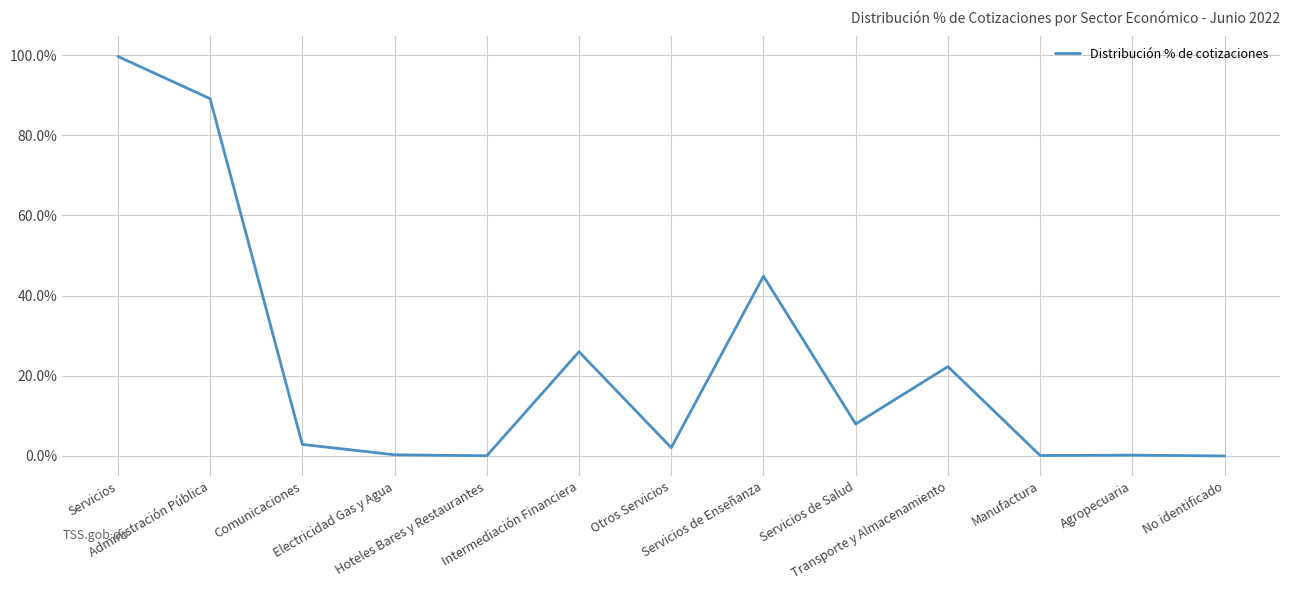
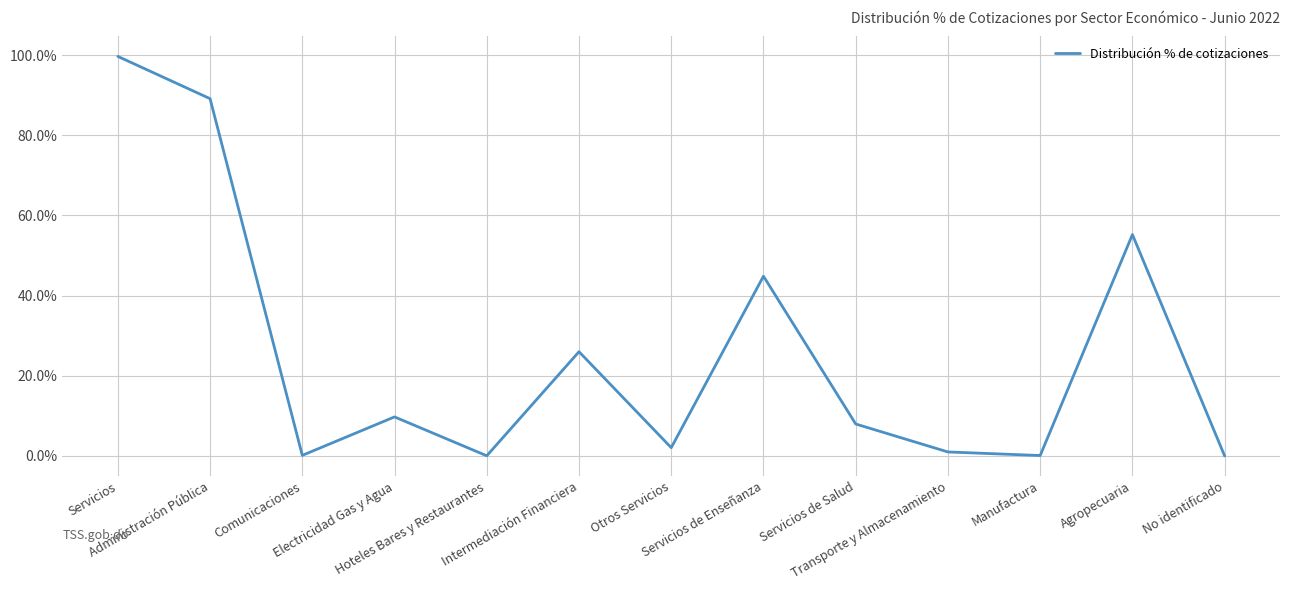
Comunicaciones: 3% -> 0%
Electricidad Gas y Agua: 0% -> 10%
Transporte y Almacenamiento: 22% -> 1%
Agropecuaria: 0% -> 55%
